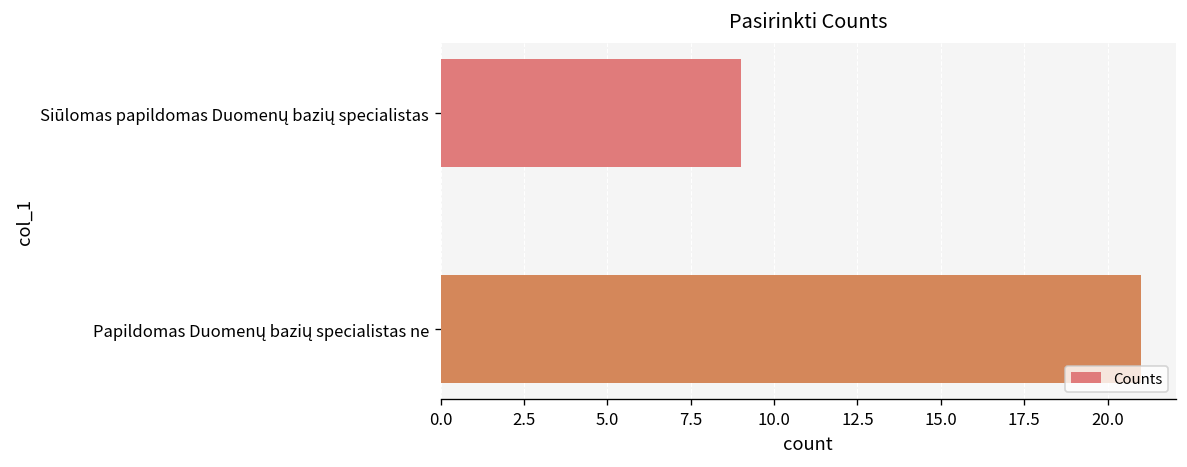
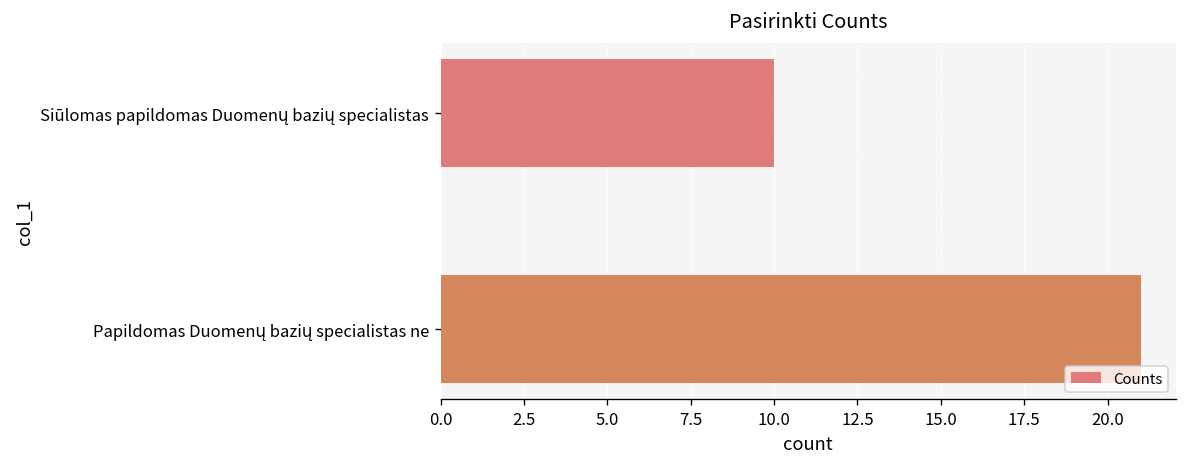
Siūlomas papildomas Duomenų bazių specialistas: 9 -> 10
